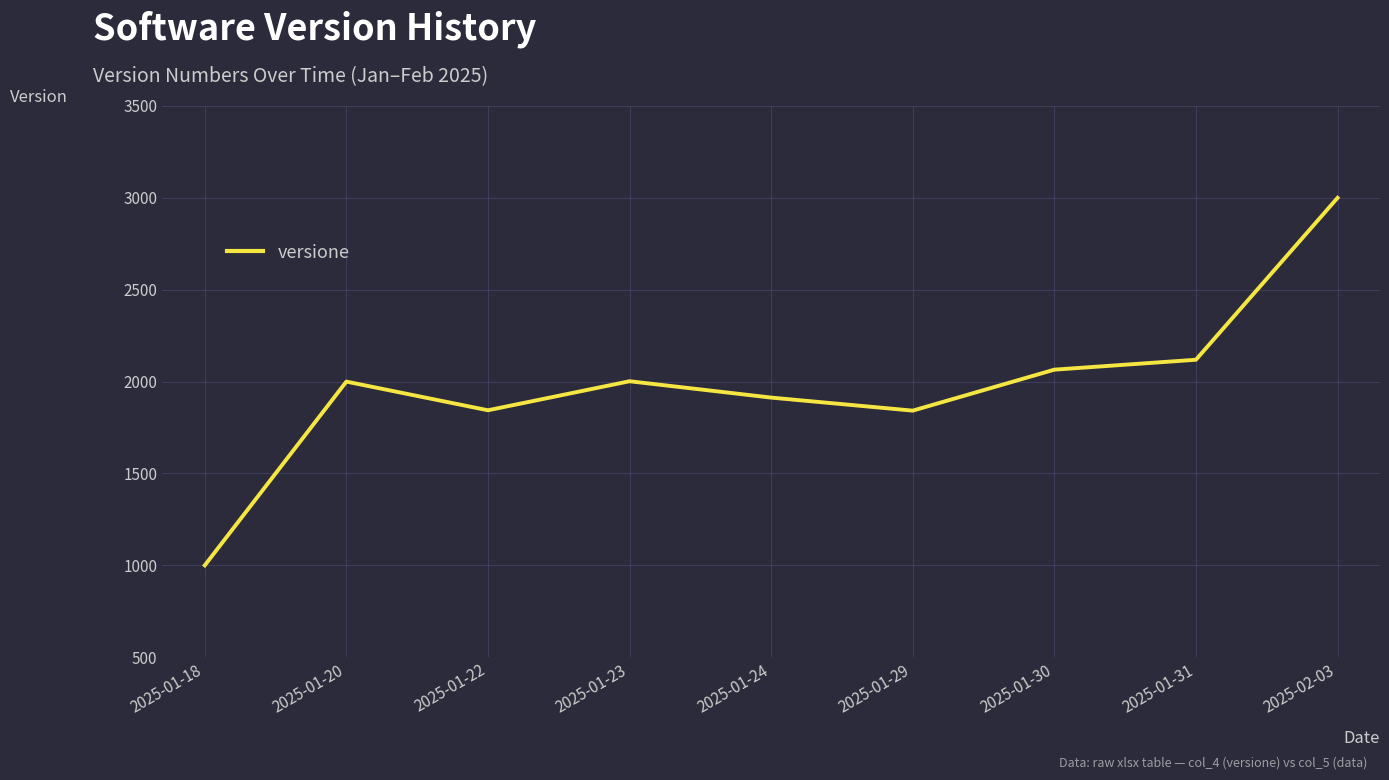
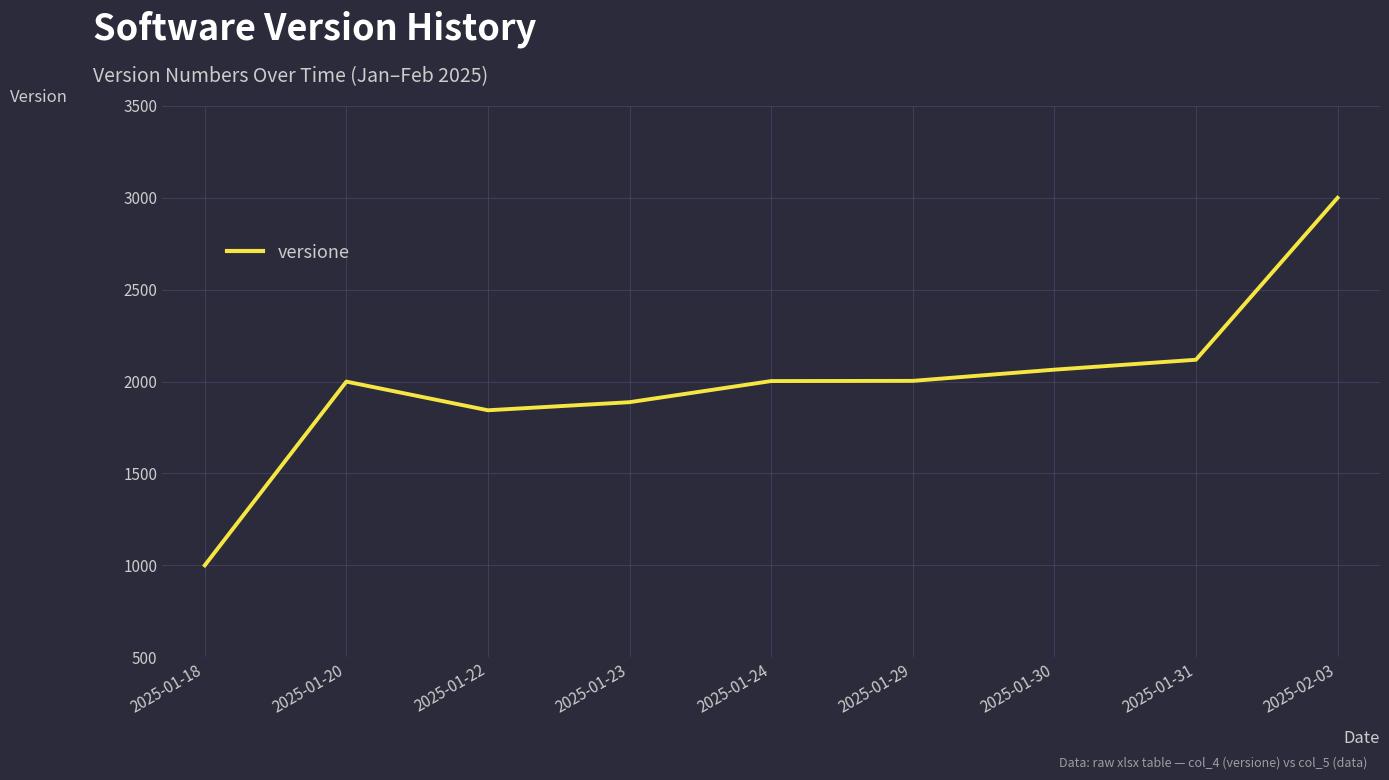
2025-01-23: 2000 -> 1890
2025-01-24: 1910 -> 2000
2025-01-29: 1840 -> 2000
